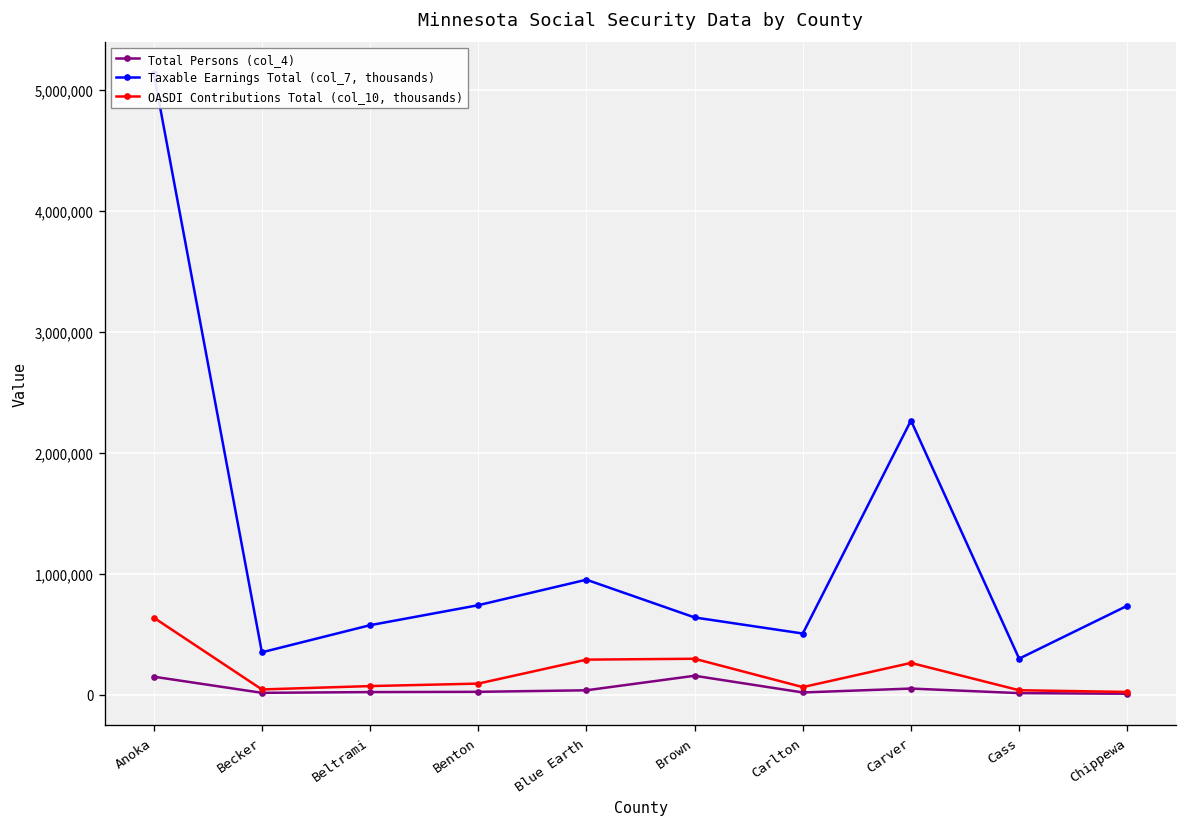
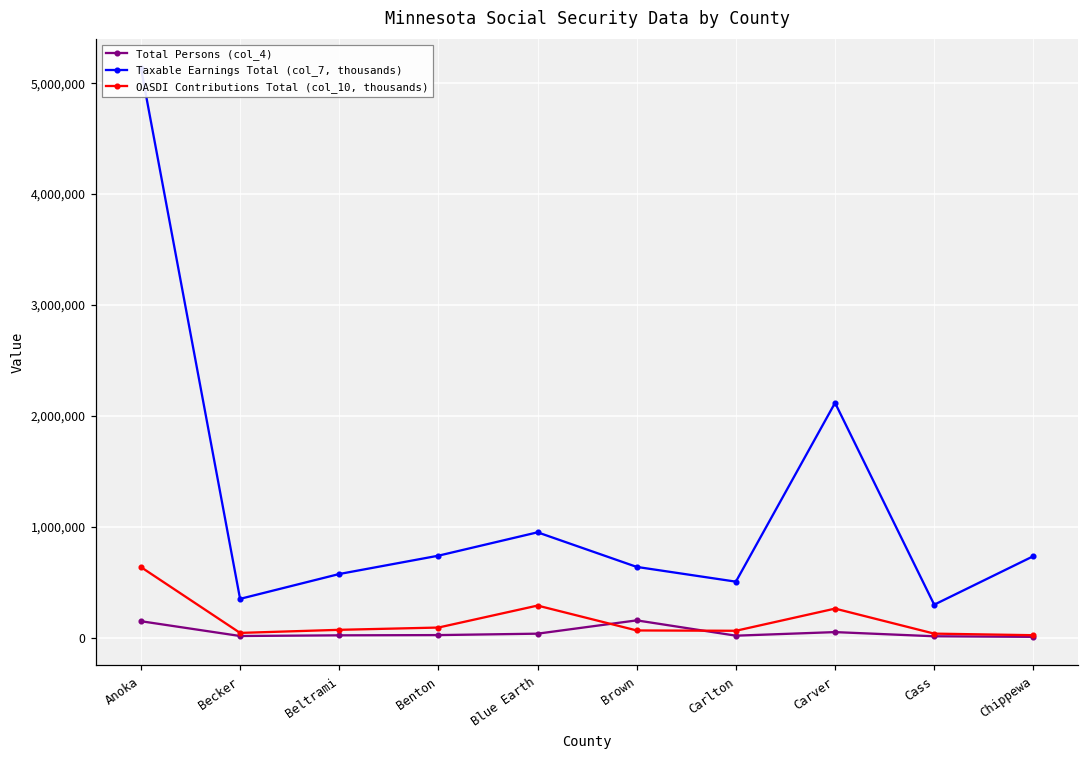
OASDI Contributions Total (col_10, thousands), Brown: 300,000 -> 70,000
Taxable Earnings Total (col_7, thousands), Carver: 2,270,000 -> 2,120,000
